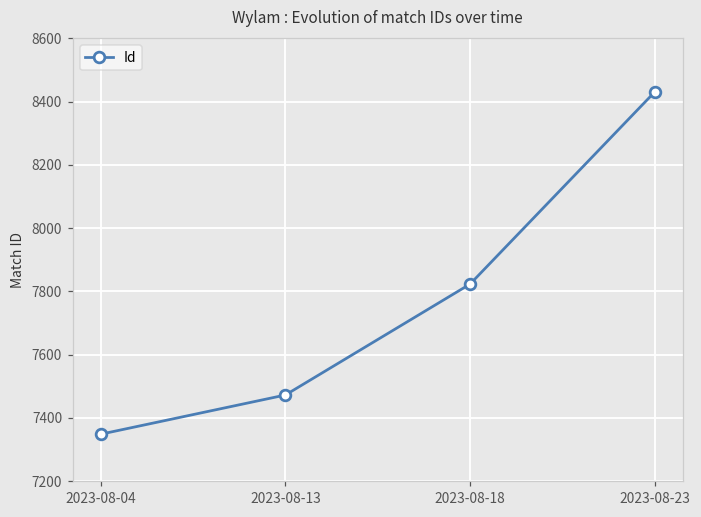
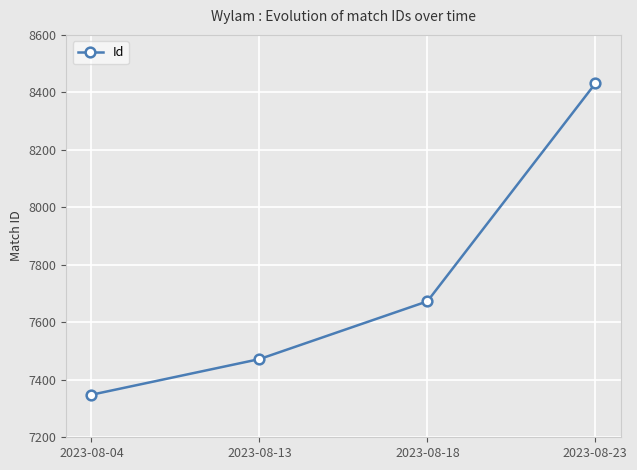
2023-08-18: 7820 -> 7670
